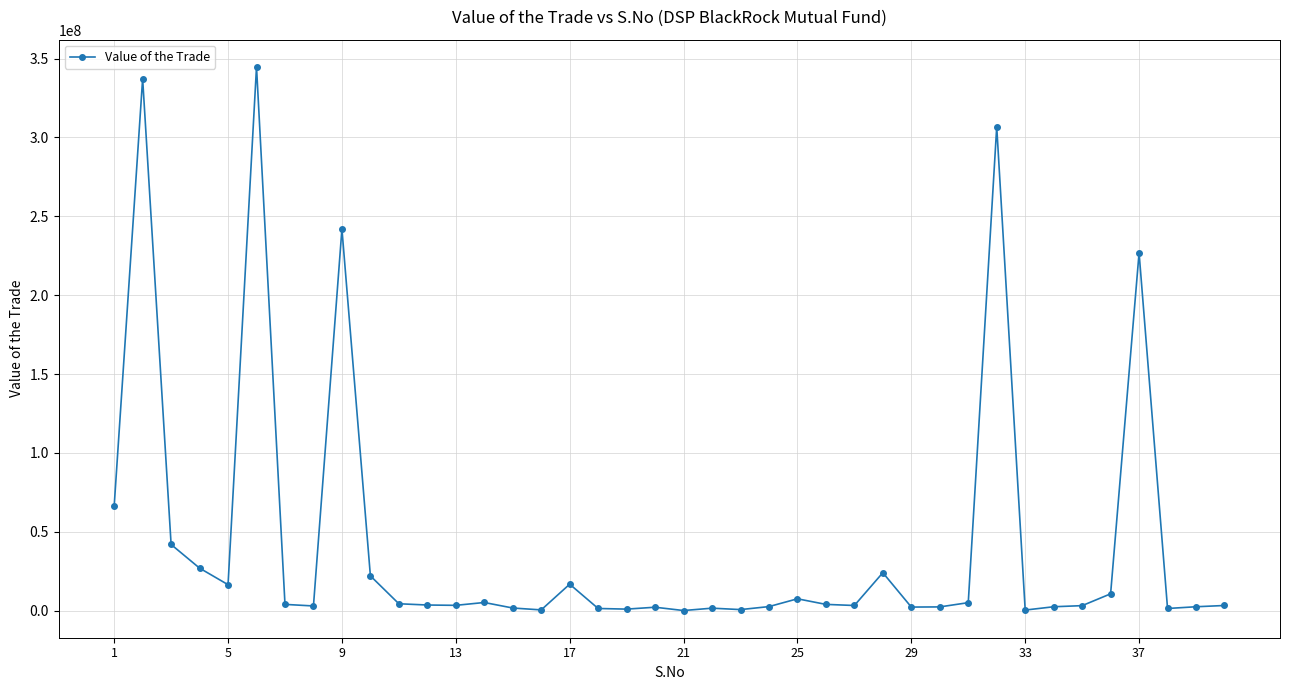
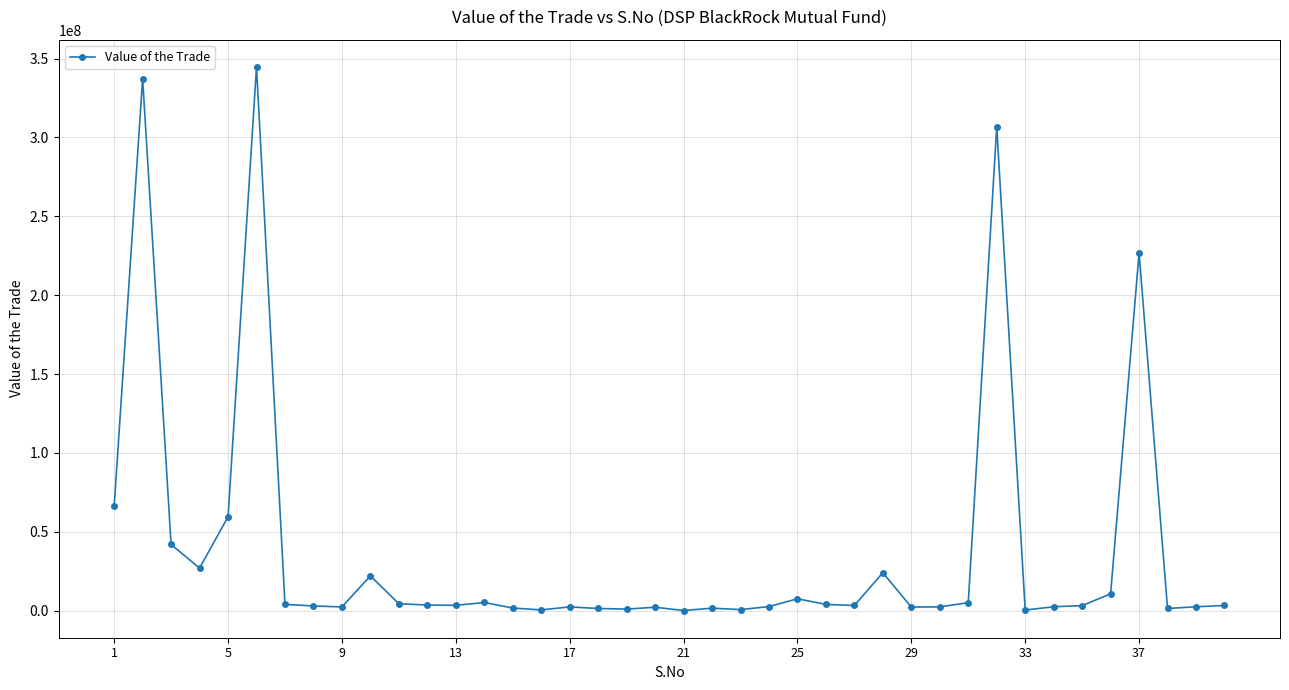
5: 16000000 -> 60000000
9: 242000000 -> 2000000
17: 17000000 -> 2000000
